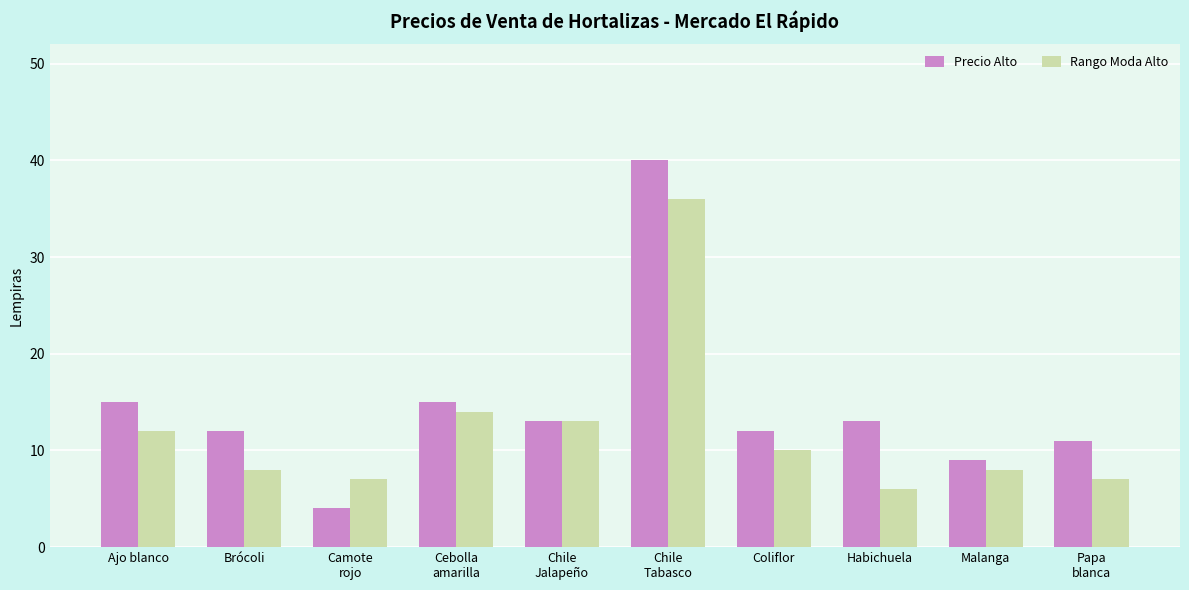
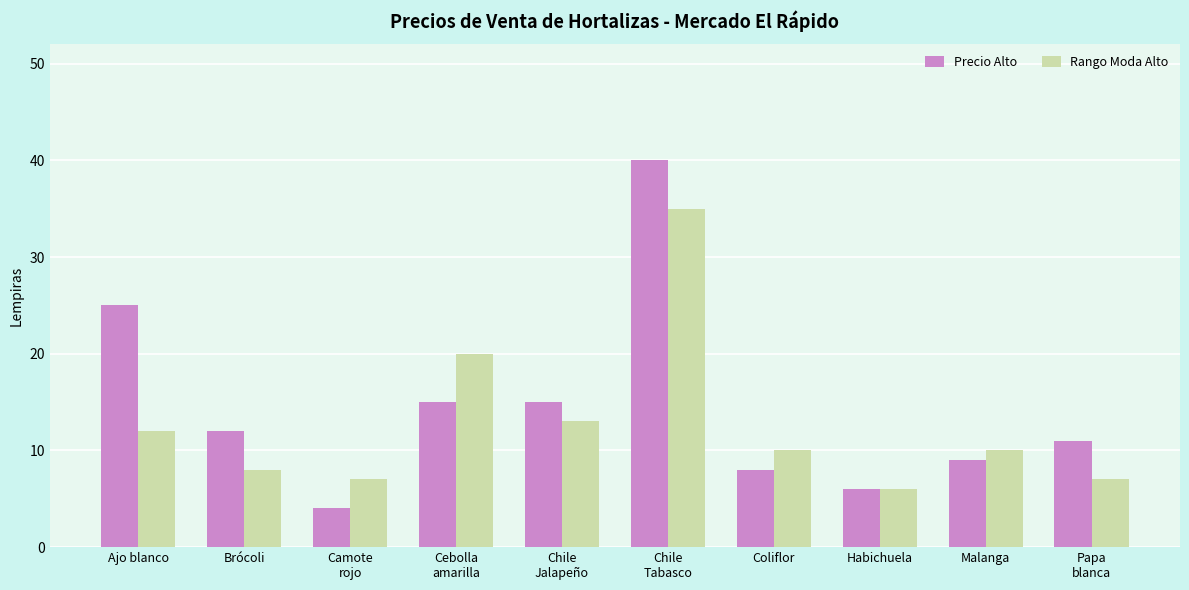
Precio Alto, Ajo blanco: 15 -> 25
Rango Moda Alto, Cebolla amarilla: 14 -> 20
Precio Alto, Chile Jalapeño: 13 -> 15
Rango Moda Alto, Chile Tabasco: 36 -> 35
Precio Alto, Coliflor: 12 -> 8
Precio Alto, Habichuela: 13 -> 6
Rango Moda Alto, Malanga: 8 -> 10
